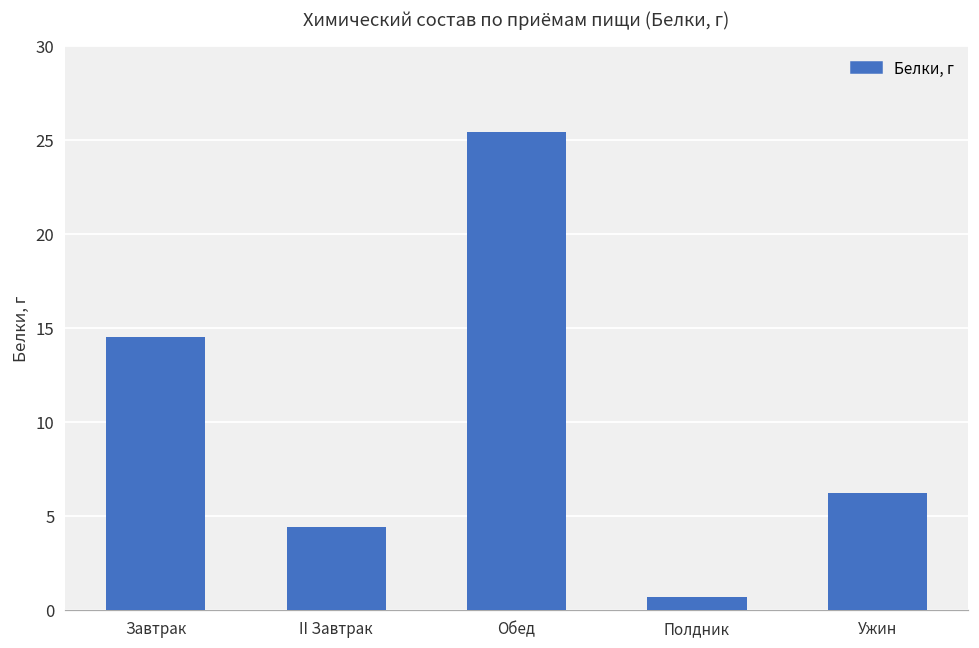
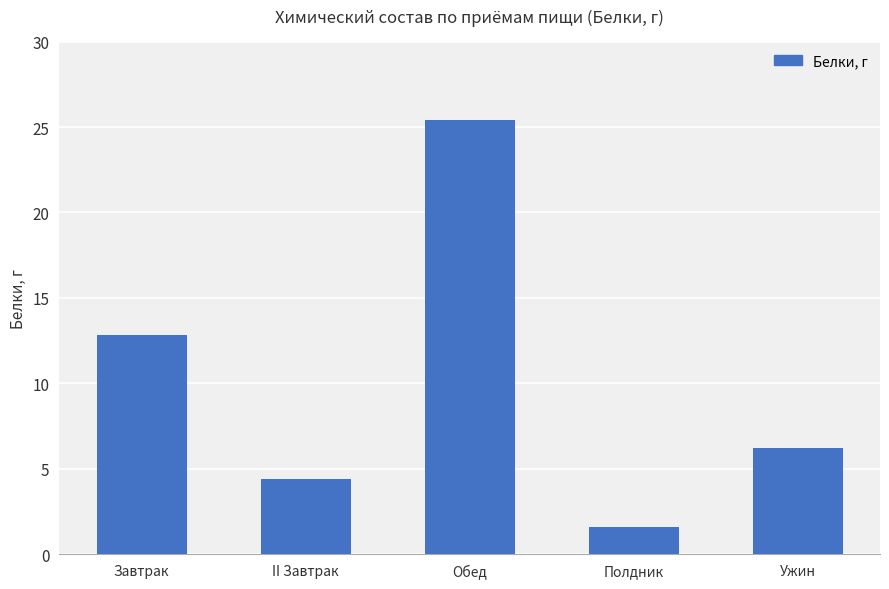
Завтрак: 14.5 -> 12.8
Полдник: 0.7 -> 1.6
